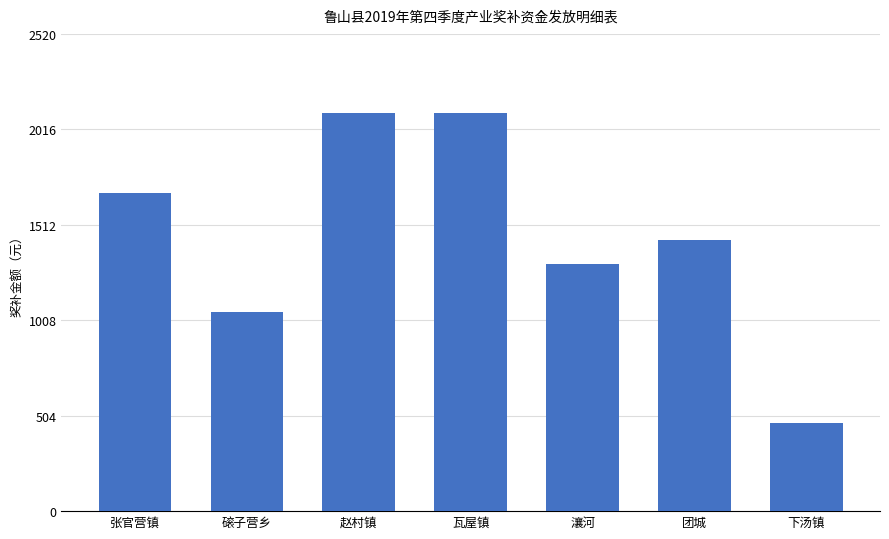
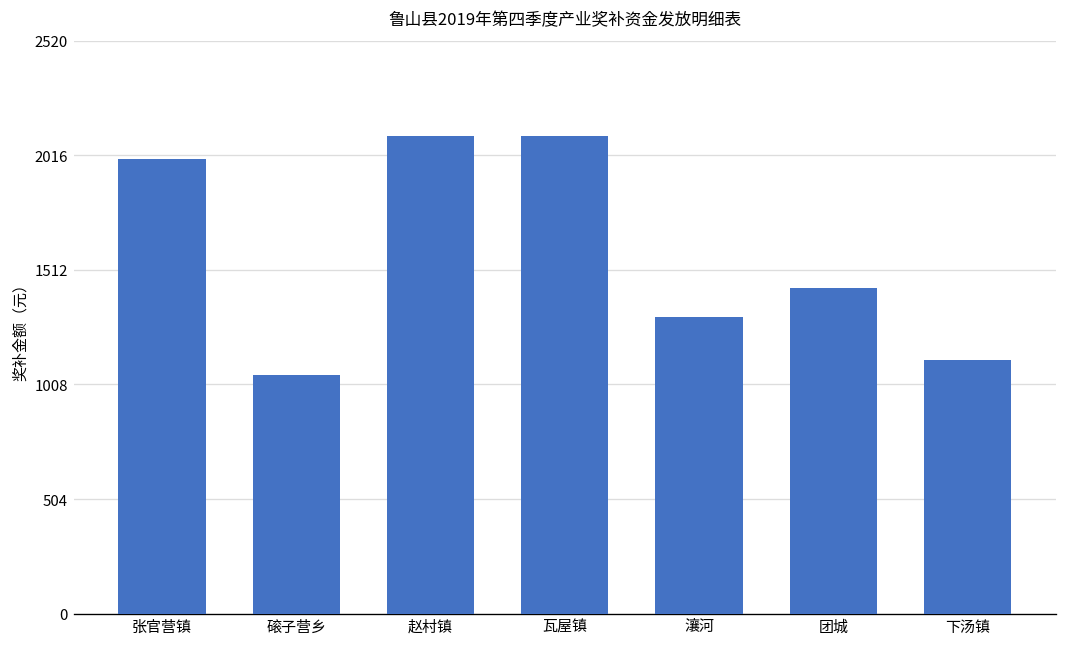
张官营镇: 1680 -> 2000
下汤镇: 470 -> 1120
